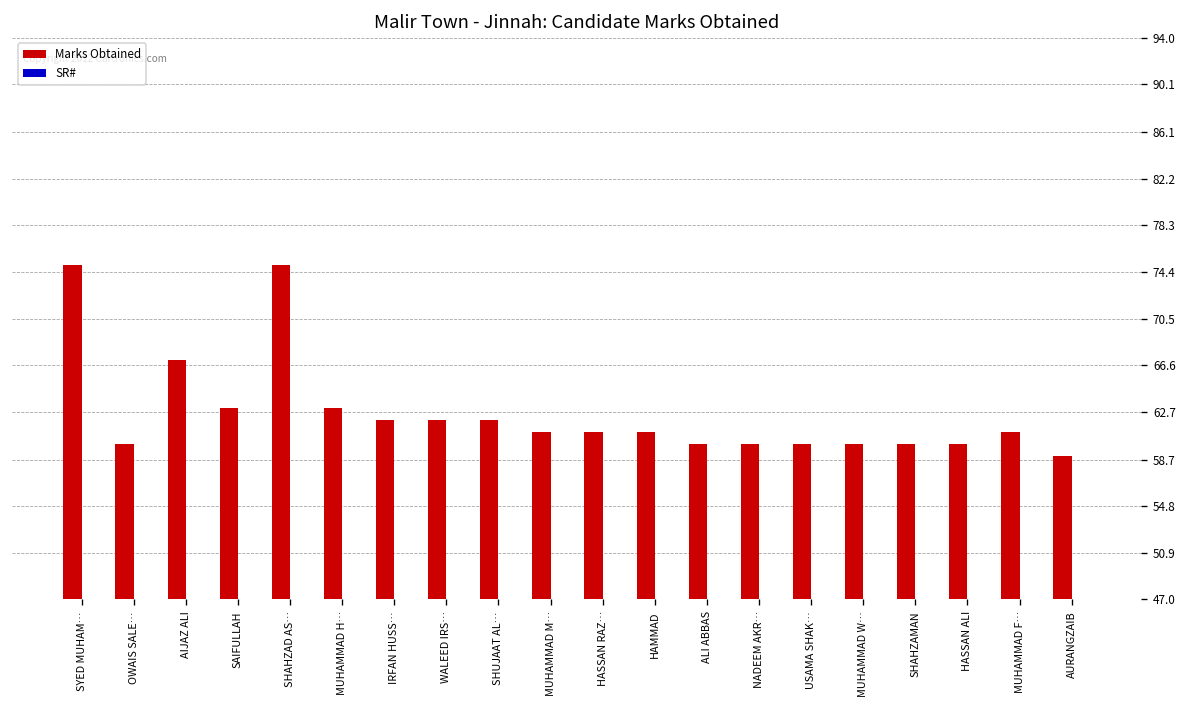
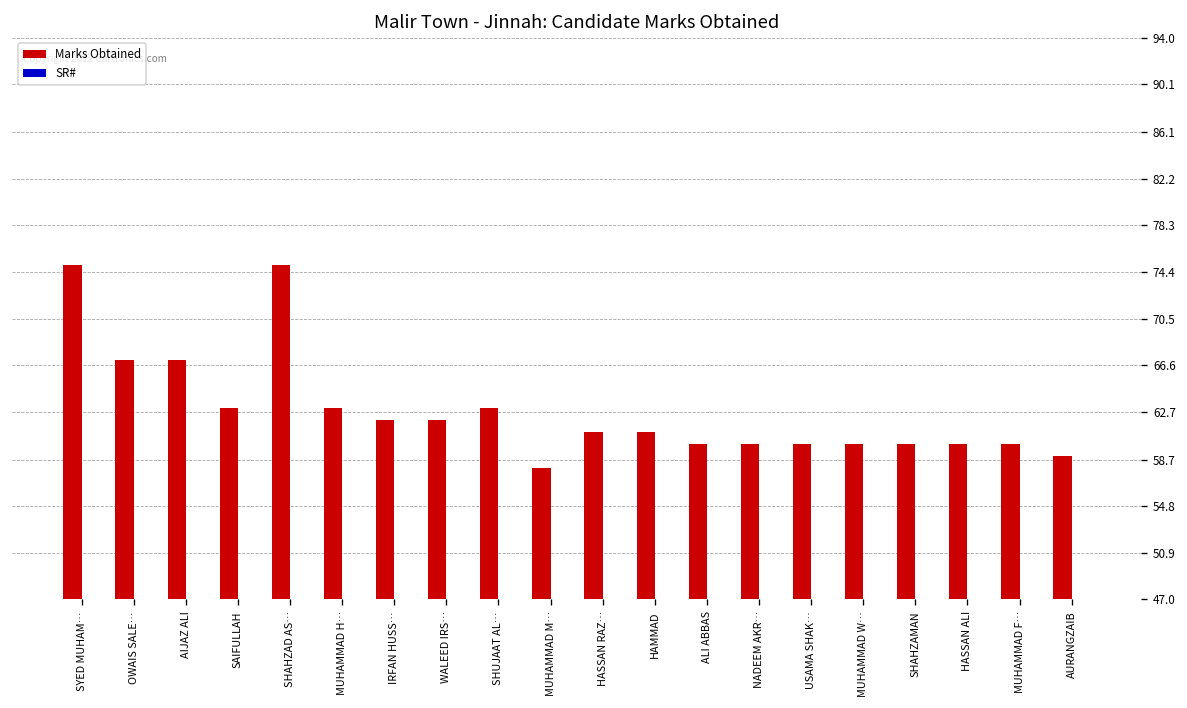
Marks Obtained, OWAIS SALE…: 60 -> 67
Marks Obtained, SHUJAAT AL…: 62 -> 63
Marks Obtained, MUHAMMAD M…: 61 -> 58
Marks Obtained, MUHAMMAD F…: 61 -> 60
